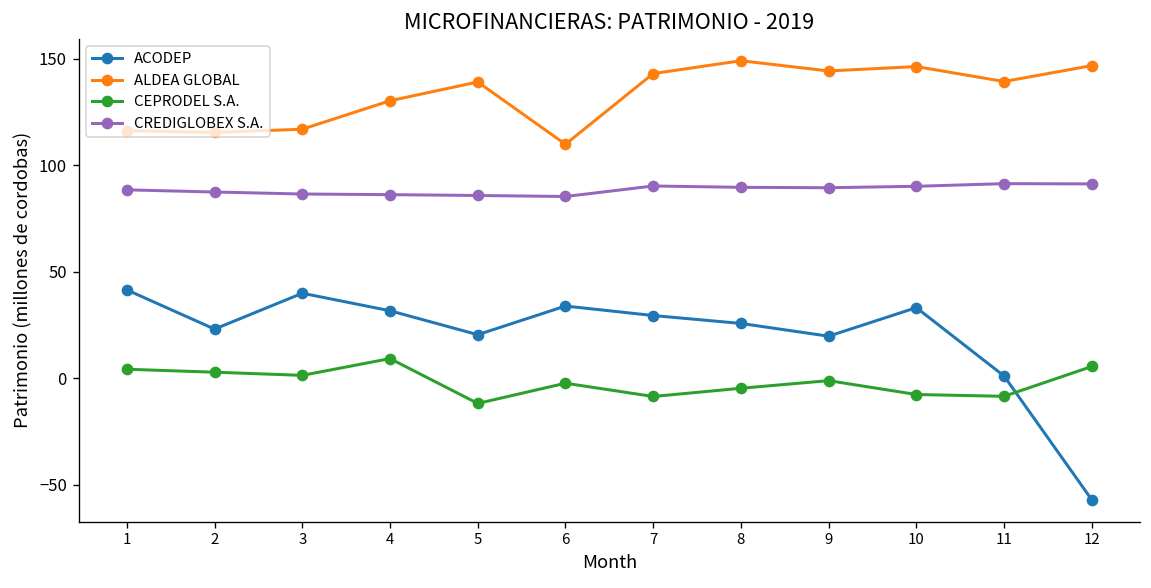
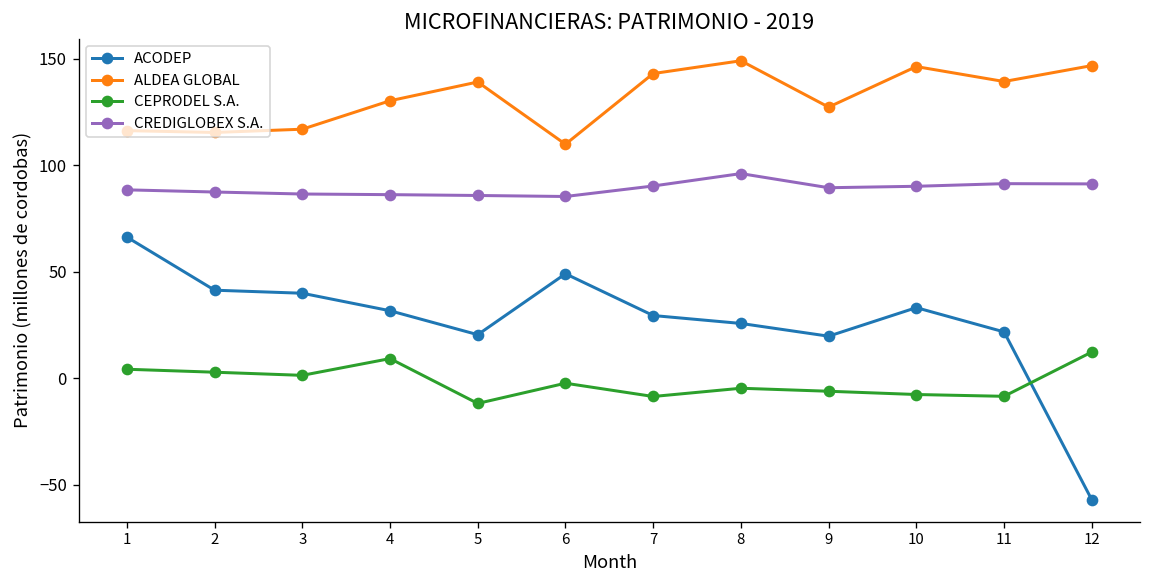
ACODEP, 1: 41 -> 66
ACODEP, 2: 23 -> 41
ACODEP, 6: 34 -> 49
CREDIGLOBEX S.A., 8: 90 -> 96
ALDEA GLOBAL, 9: 144 -> 127
CEPRODEL S.A., 9: -1 -> -6
ACODEP, 11: 1 -> 22
CEPRODEL S.A., 12: 6 -> 12
